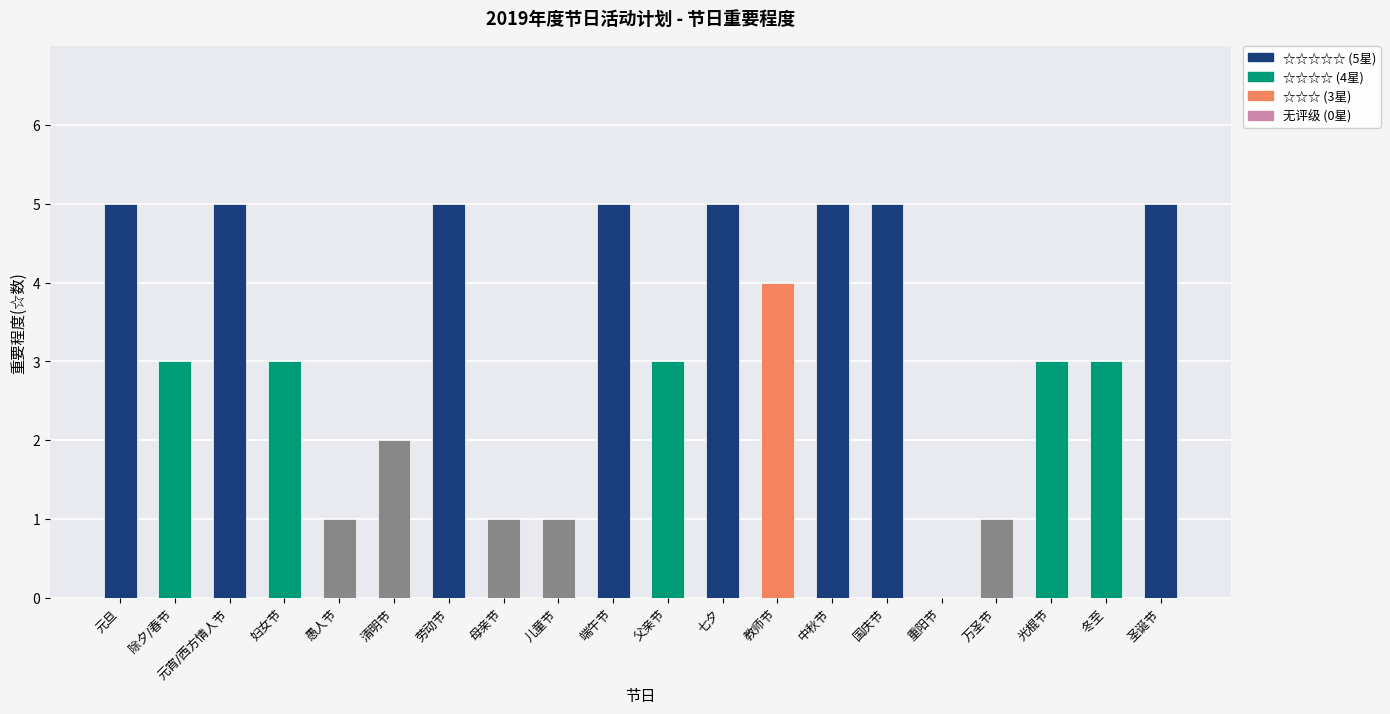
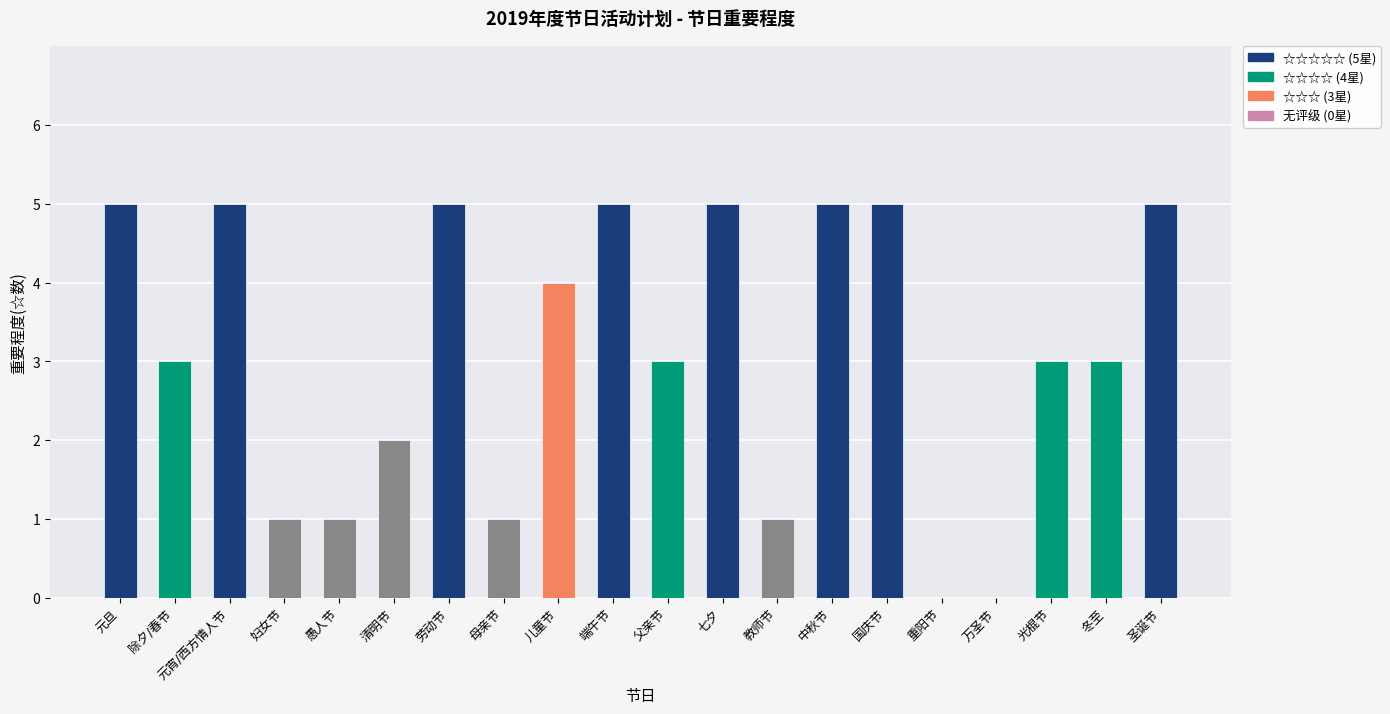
妇女节: 3 -> 1
儿童节: 1 -> 4
教师节: 4 -> 1
万圣节: 1 -> 0
